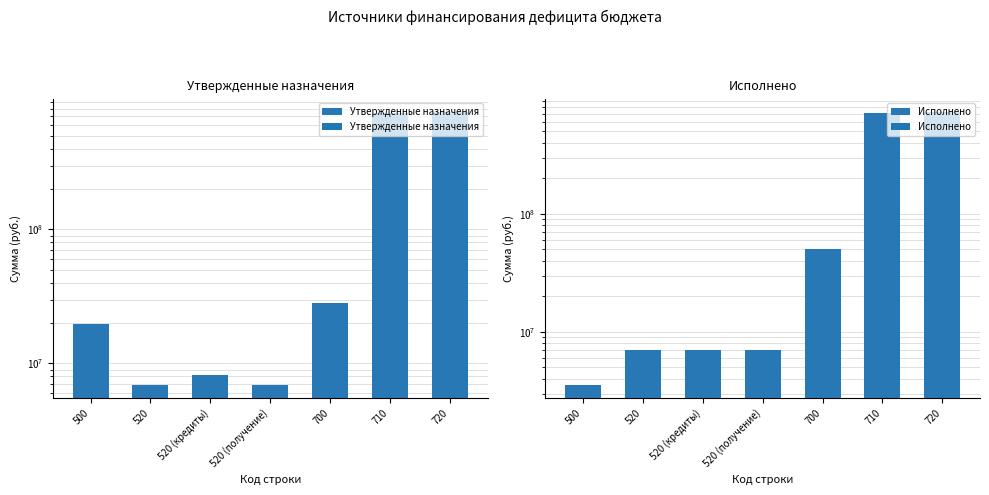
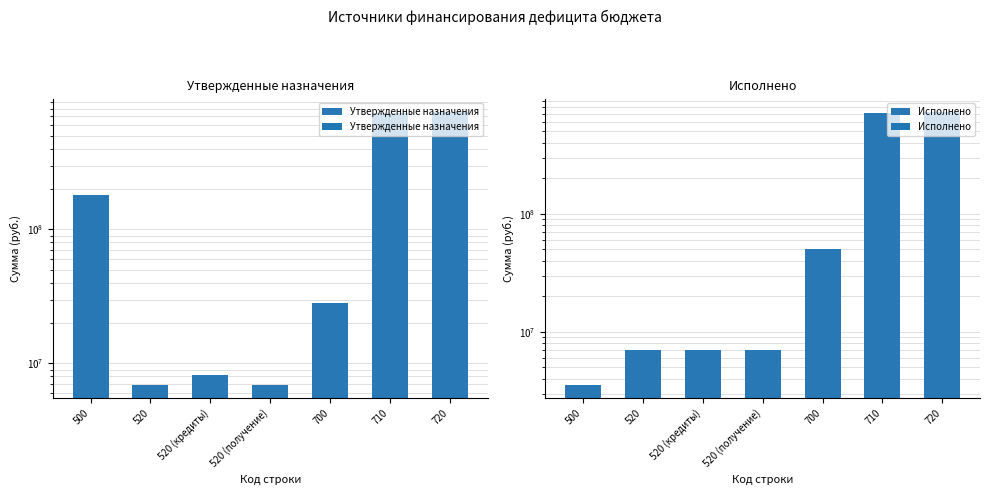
Утвержденные назначения, 500: 20000000 -> 180000000
